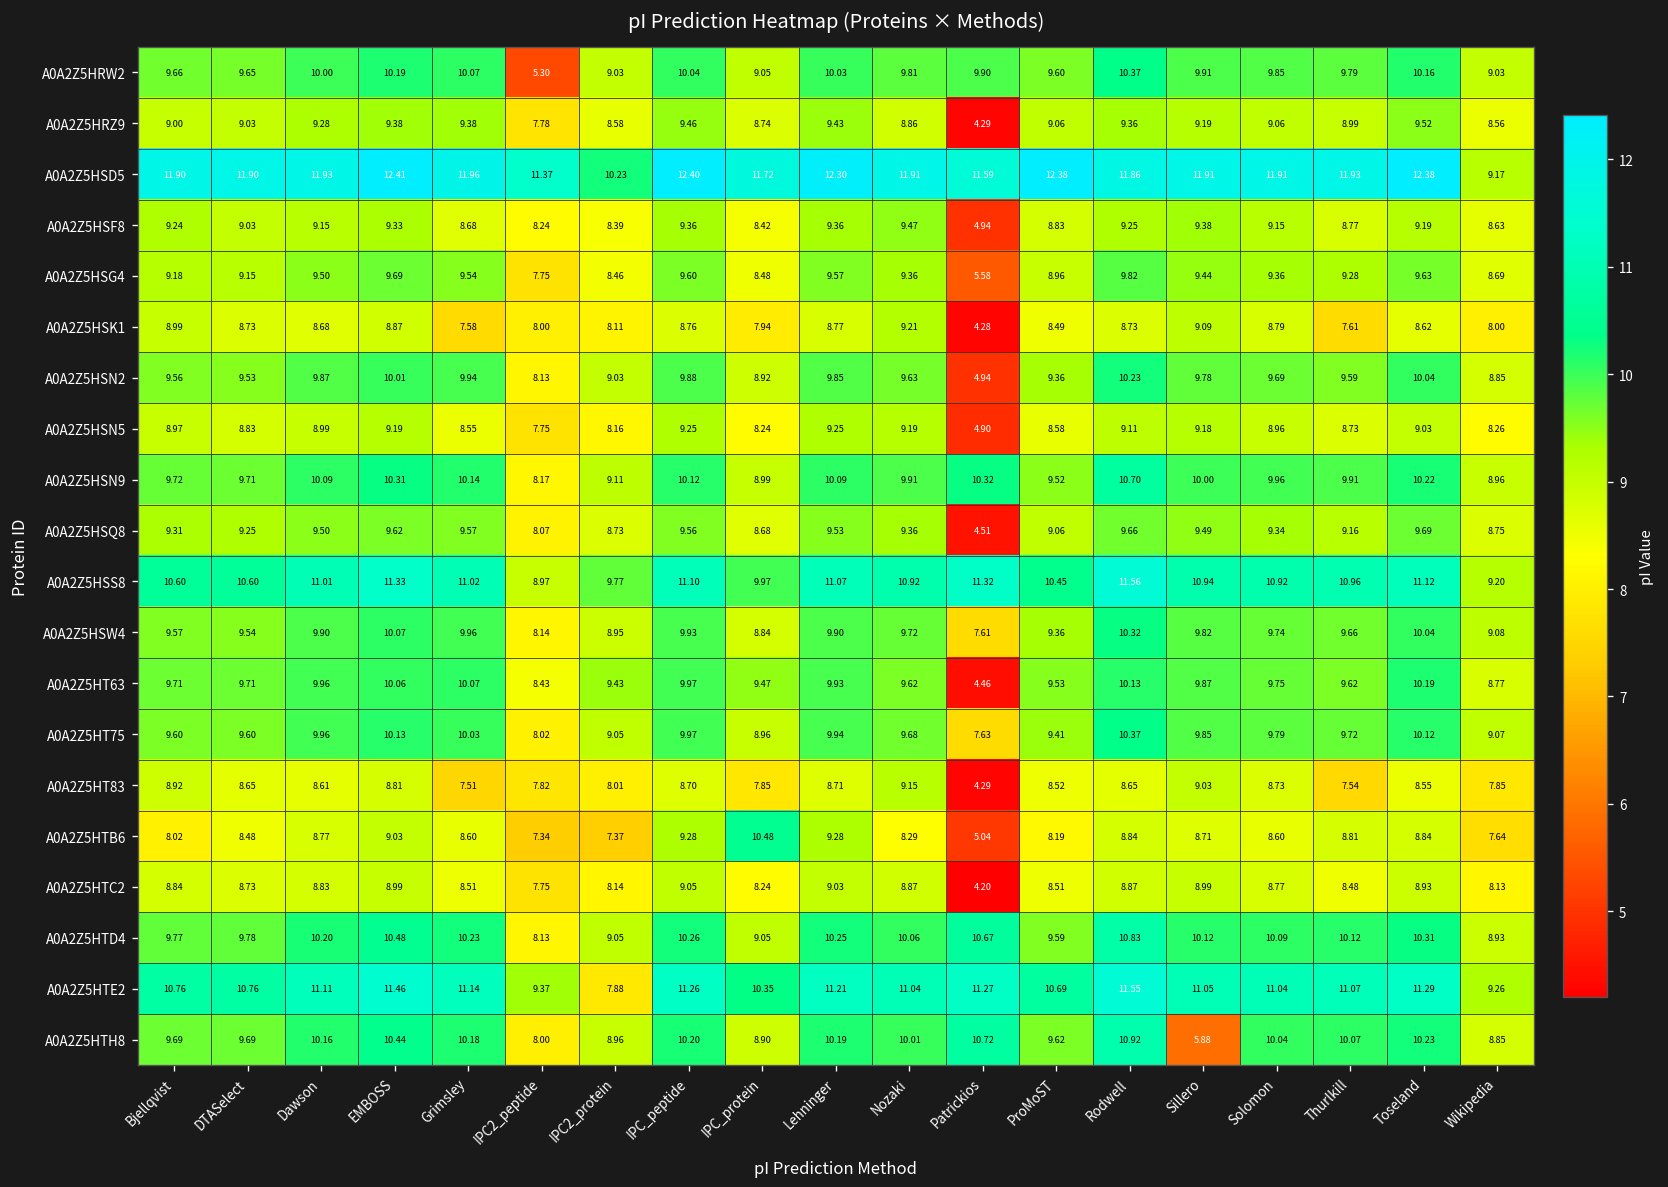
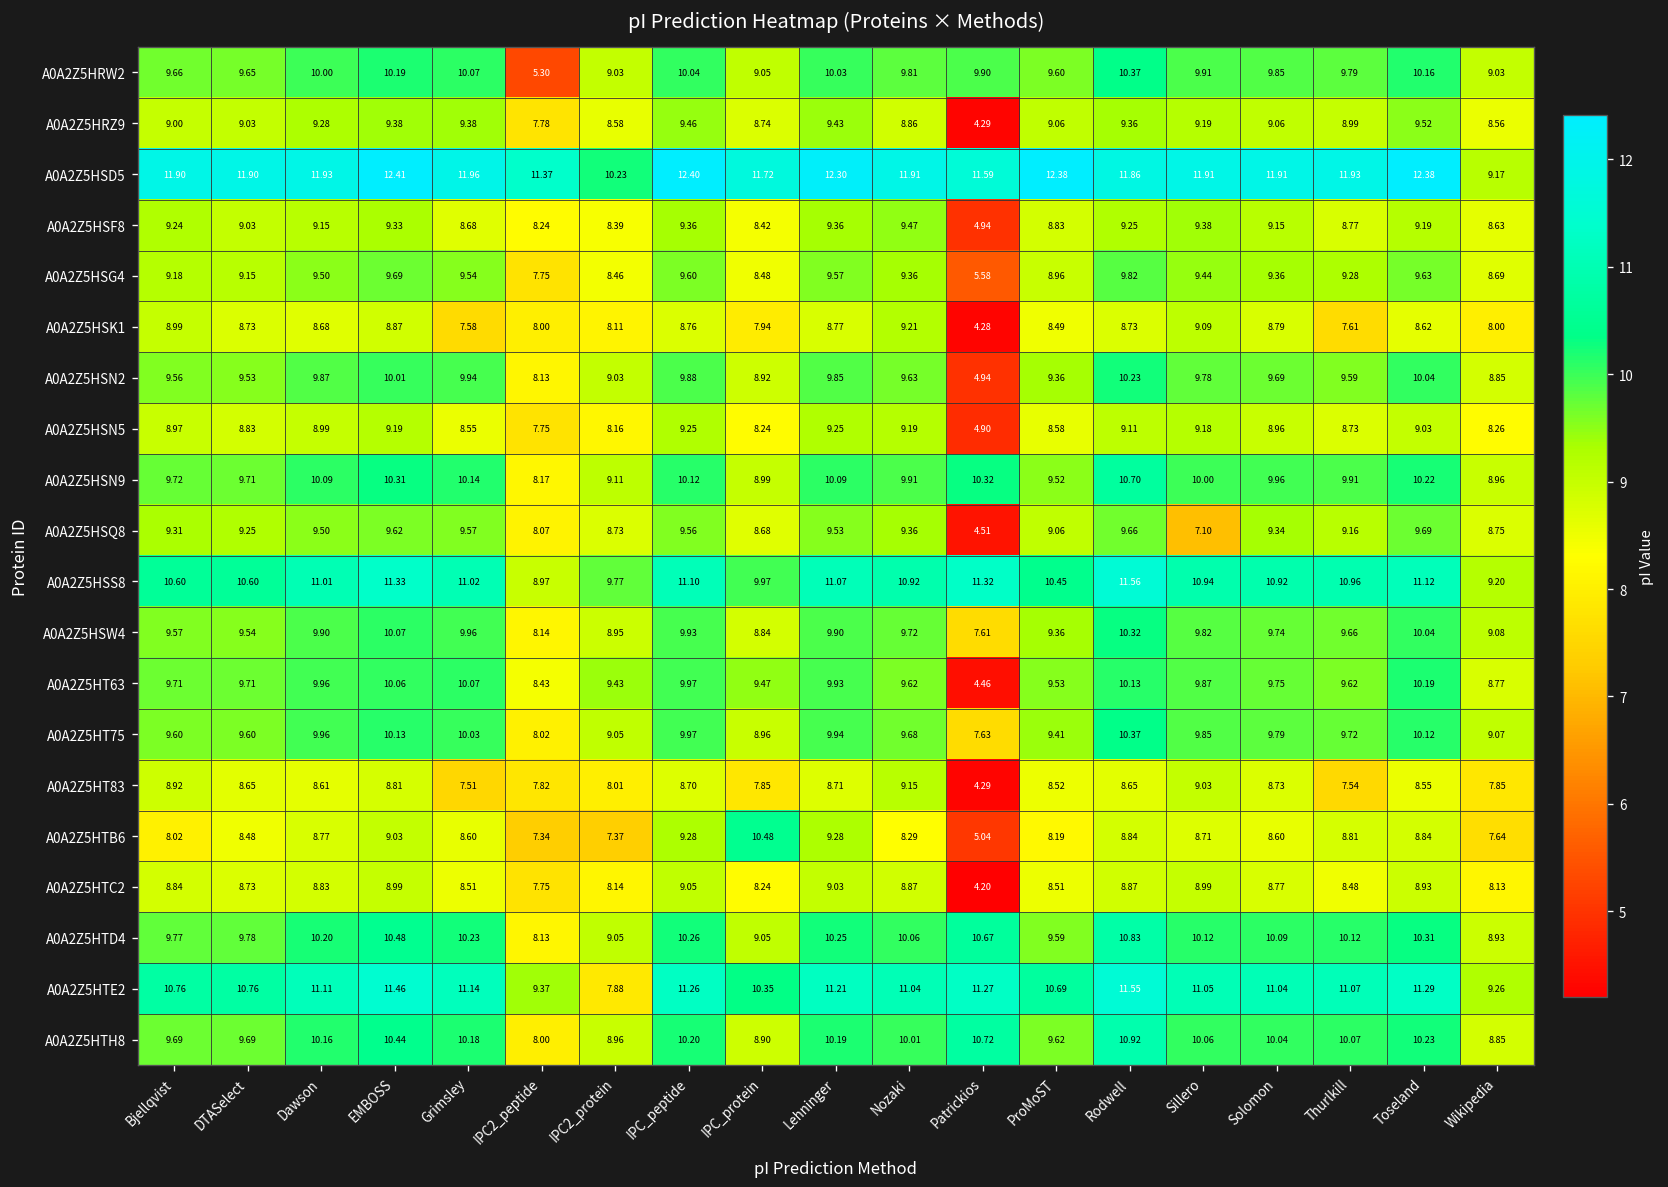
A0A2Z5HSQ8, Sillero: 9.49 -> 7.10
A0A2Z5HTH8, Sillero: 5.88 -> 10.06
